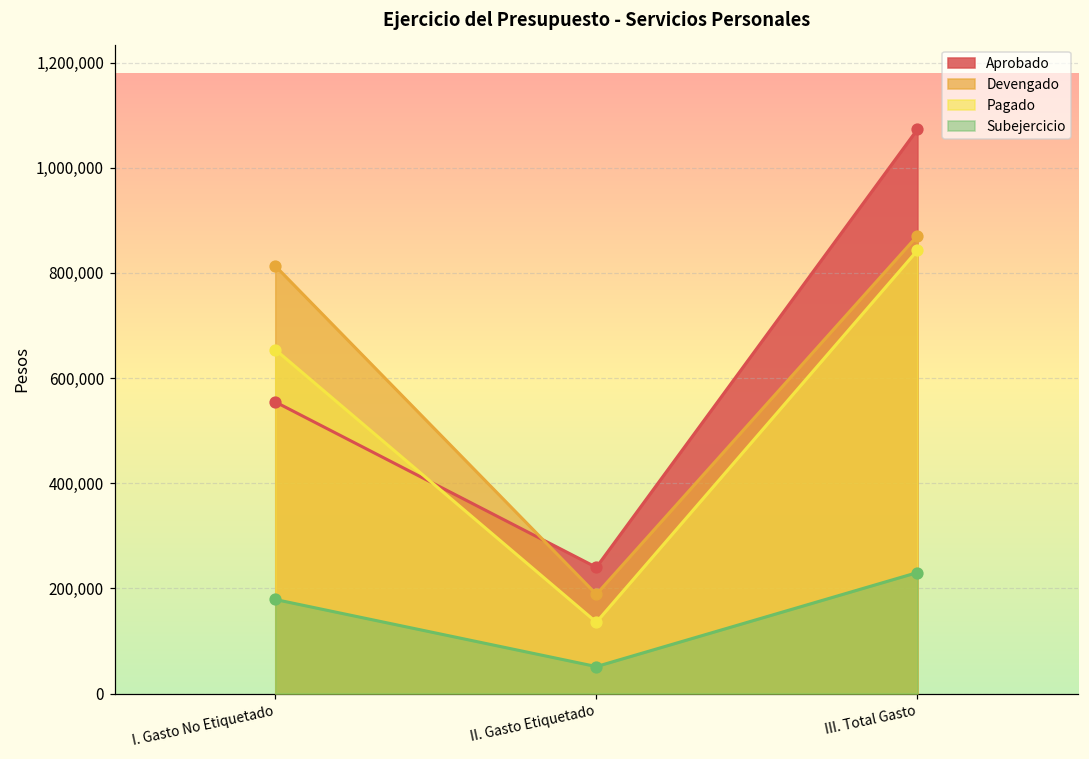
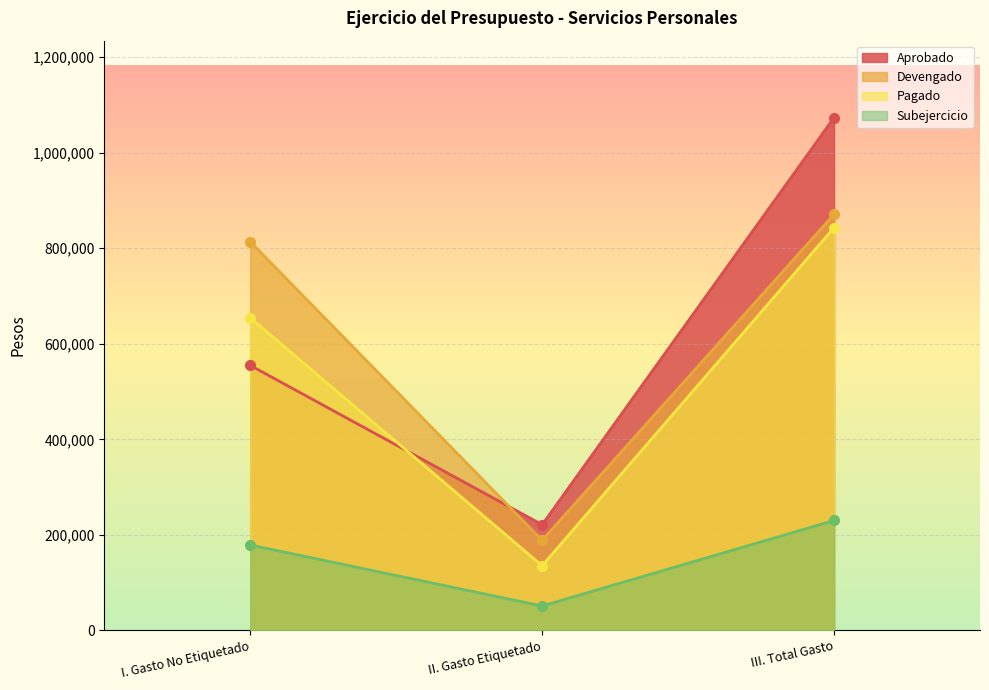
Aprobado, II. Gasto Etiquetado: 240,000 -> 220,000
